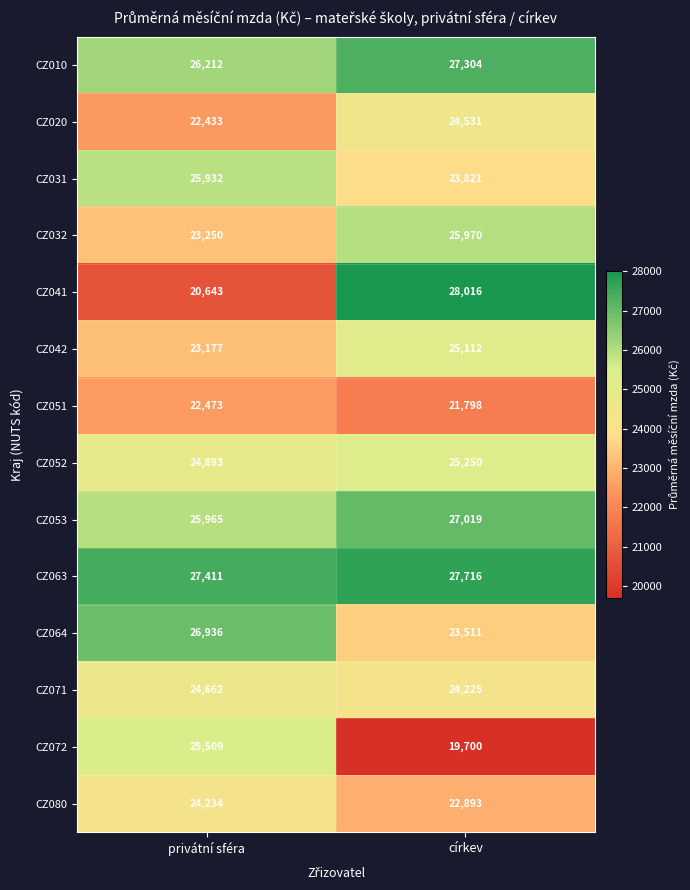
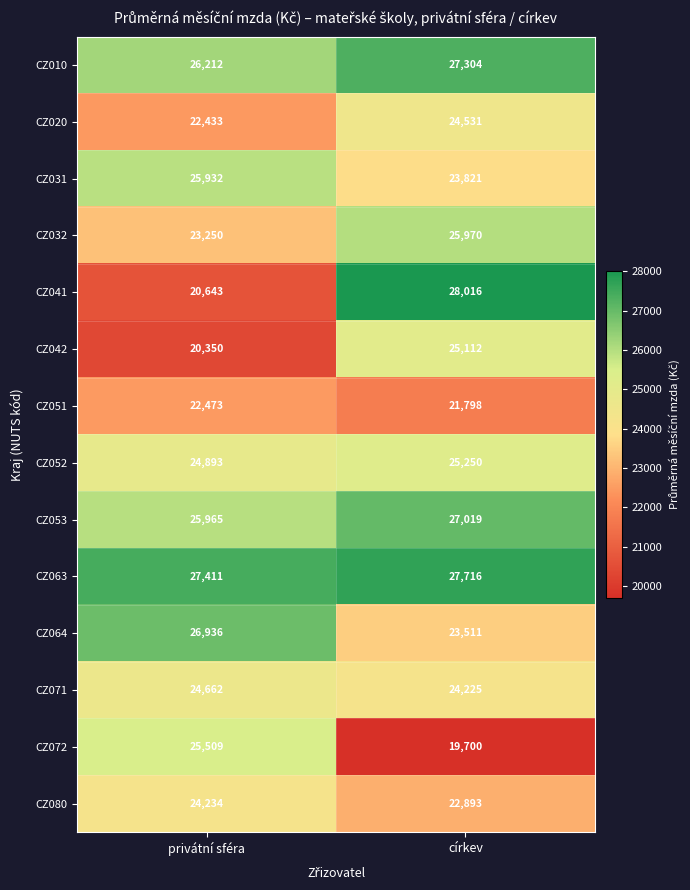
CZ042, privátní sféra: 23,177 -> 20,350
